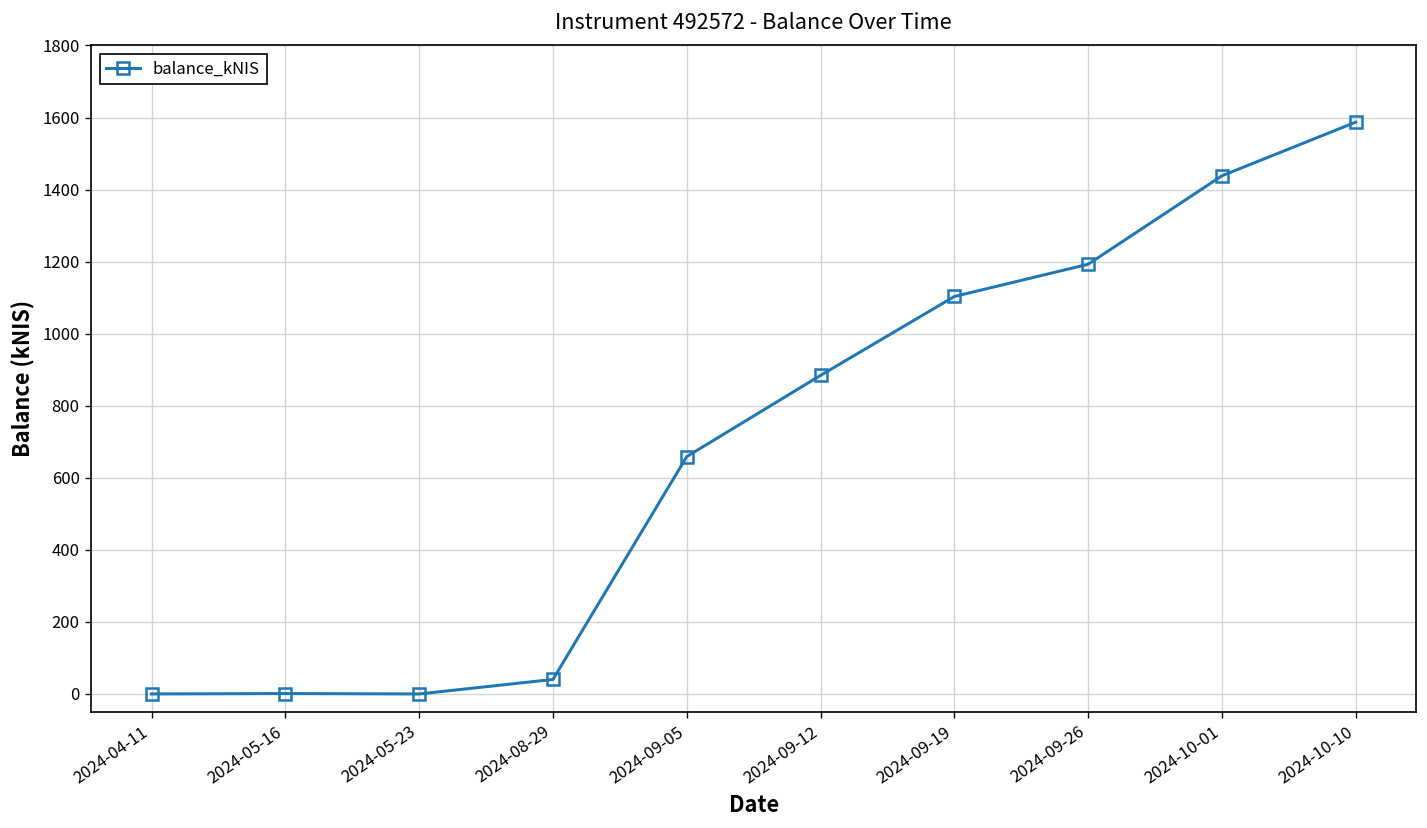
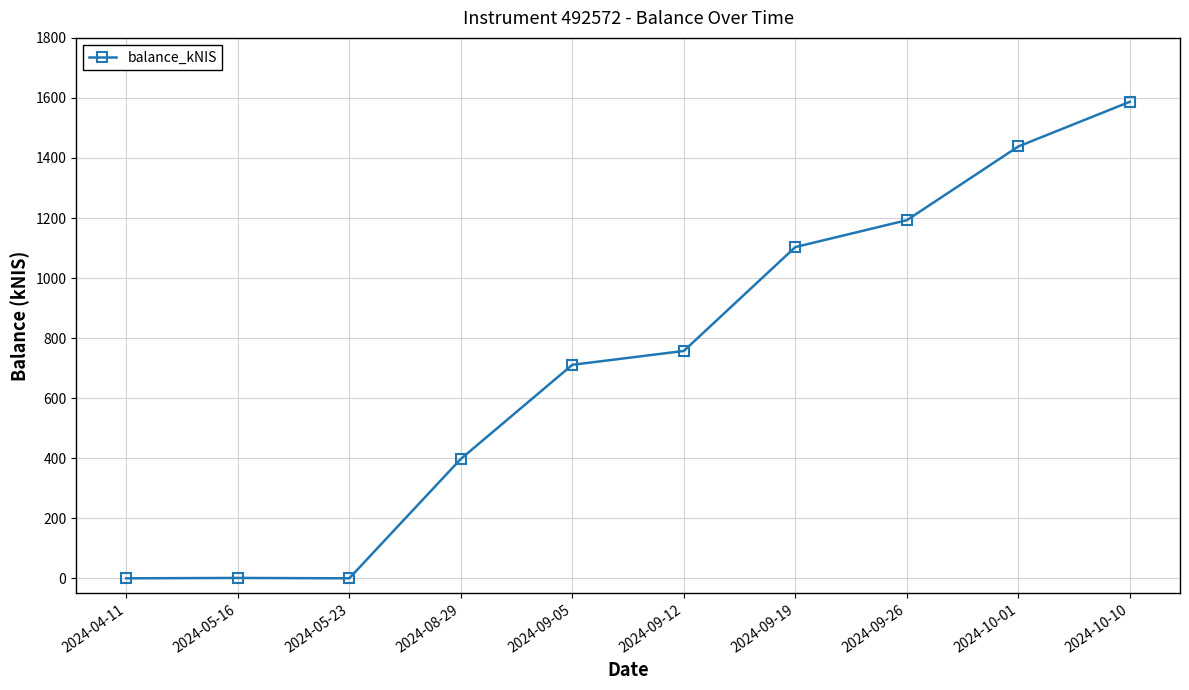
2024-08-29: 40 -> 400
2024-09-05: 660 -> 710
2024-09-12: 880 -> 760
